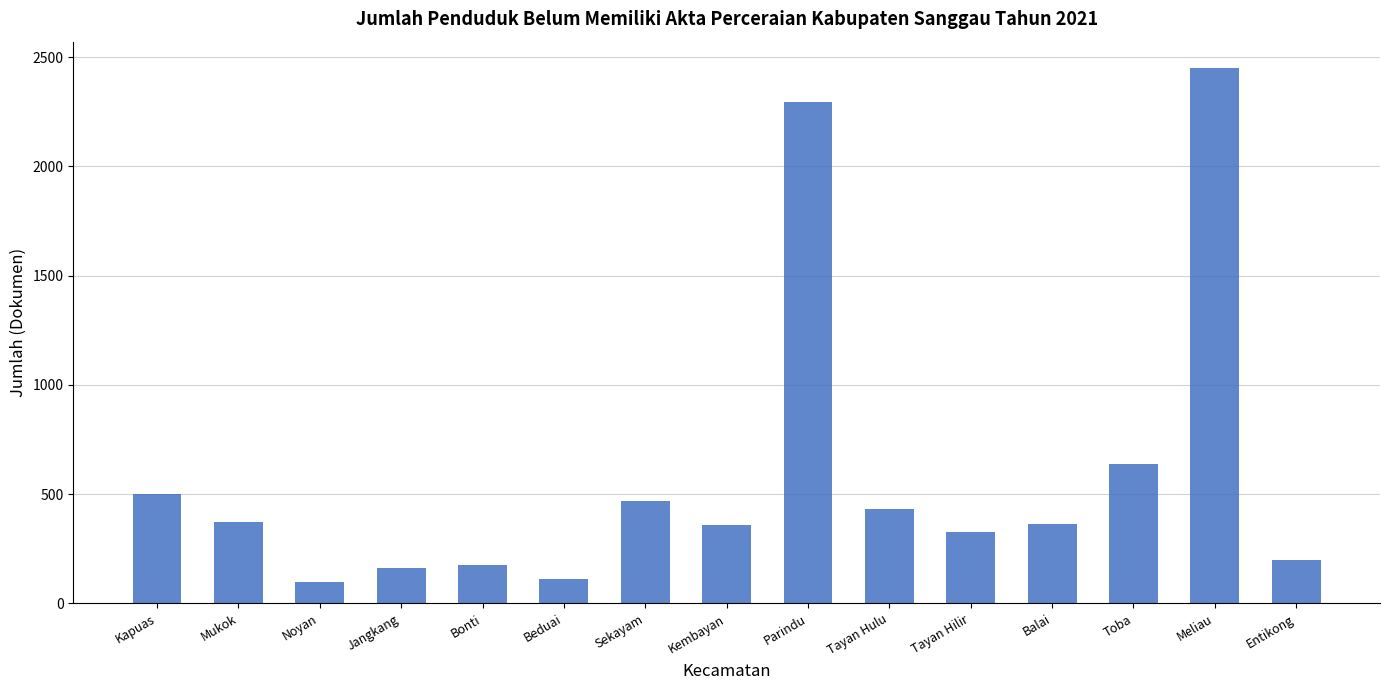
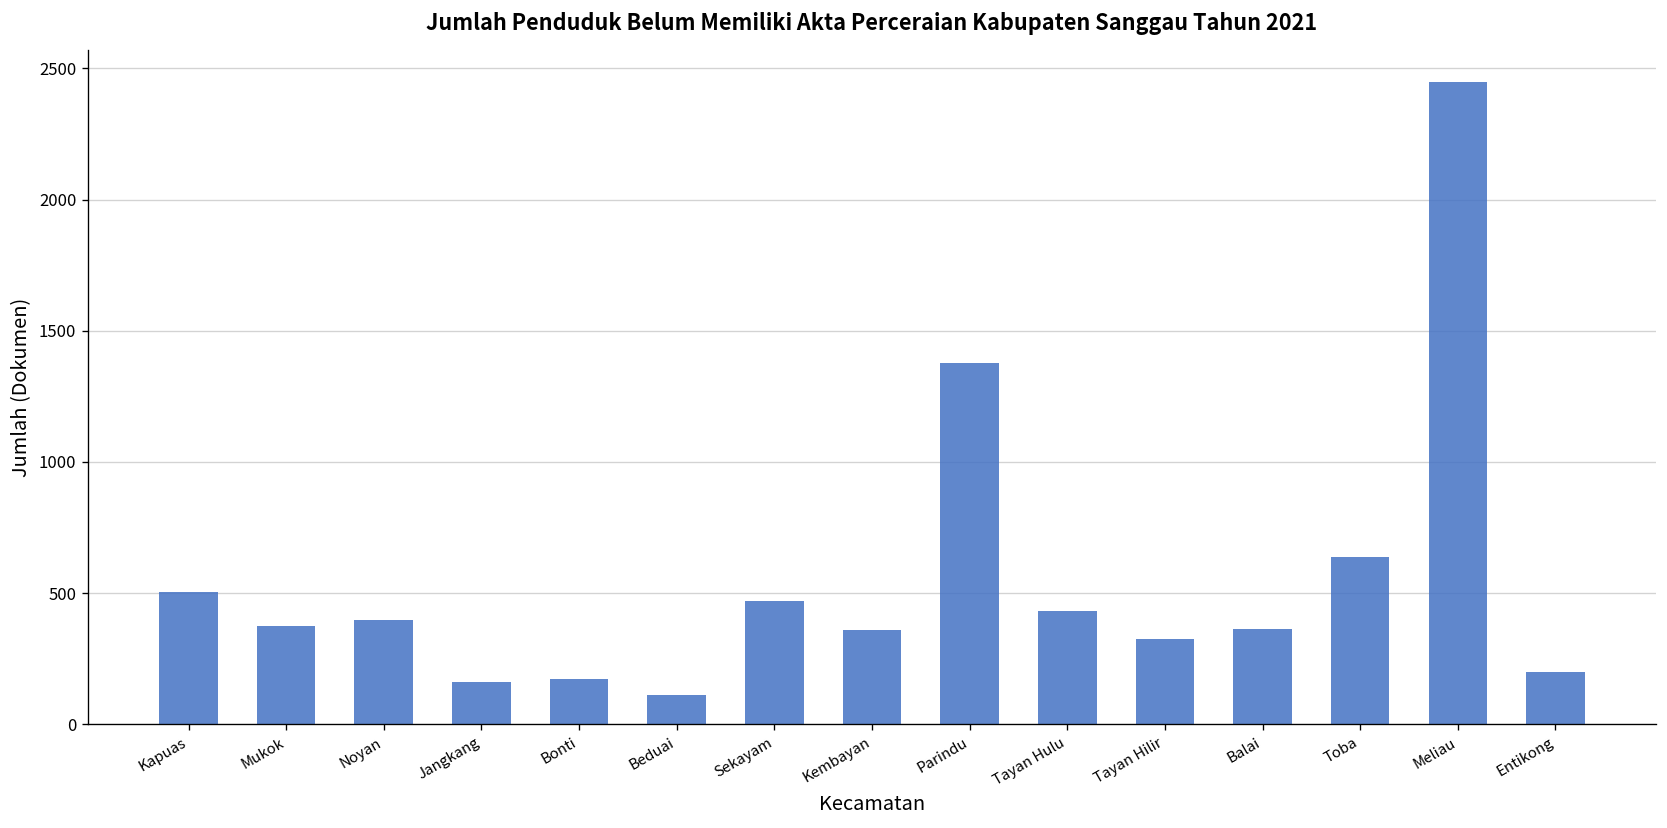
Noyan: 100 -> 400
Parindu: 2290 -> 1380
